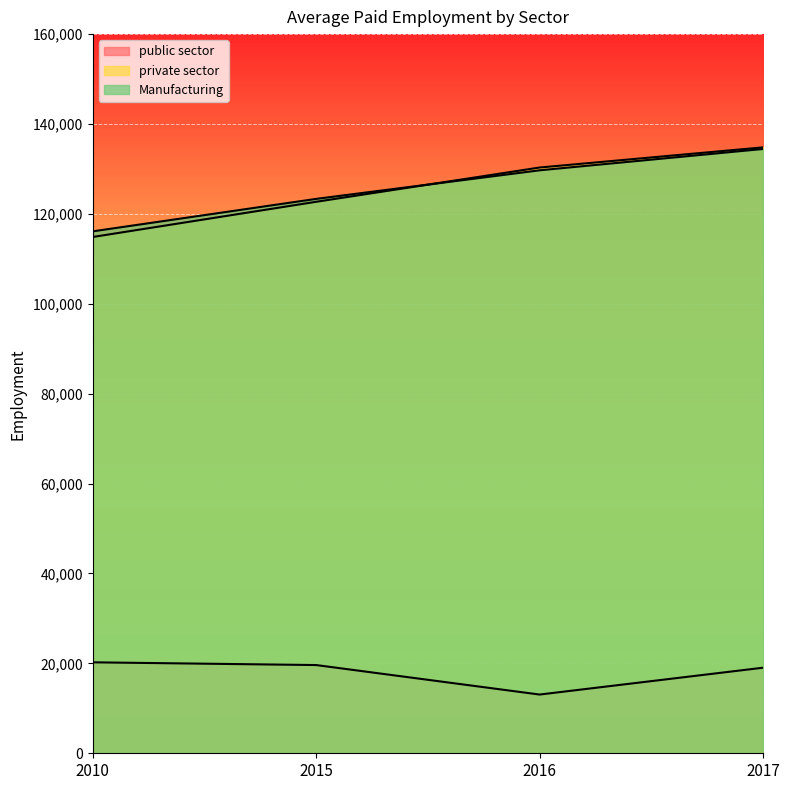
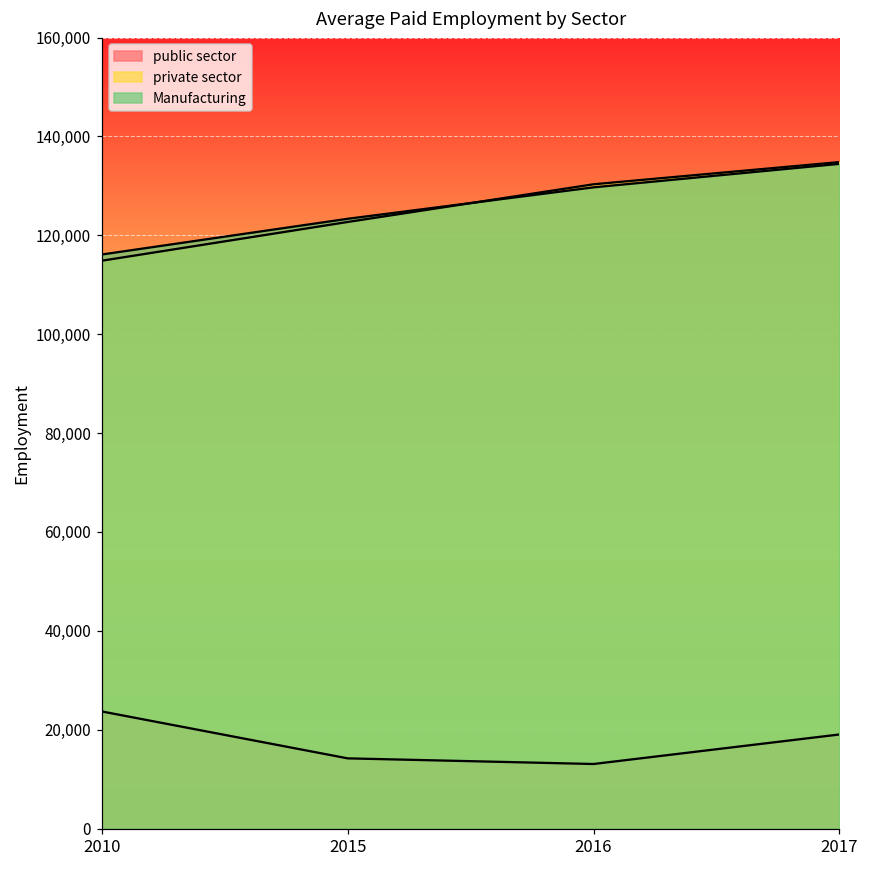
public sector, 2010: 20,000 -> 24,000
public sector, 2015: 20,000 -> 14,000
